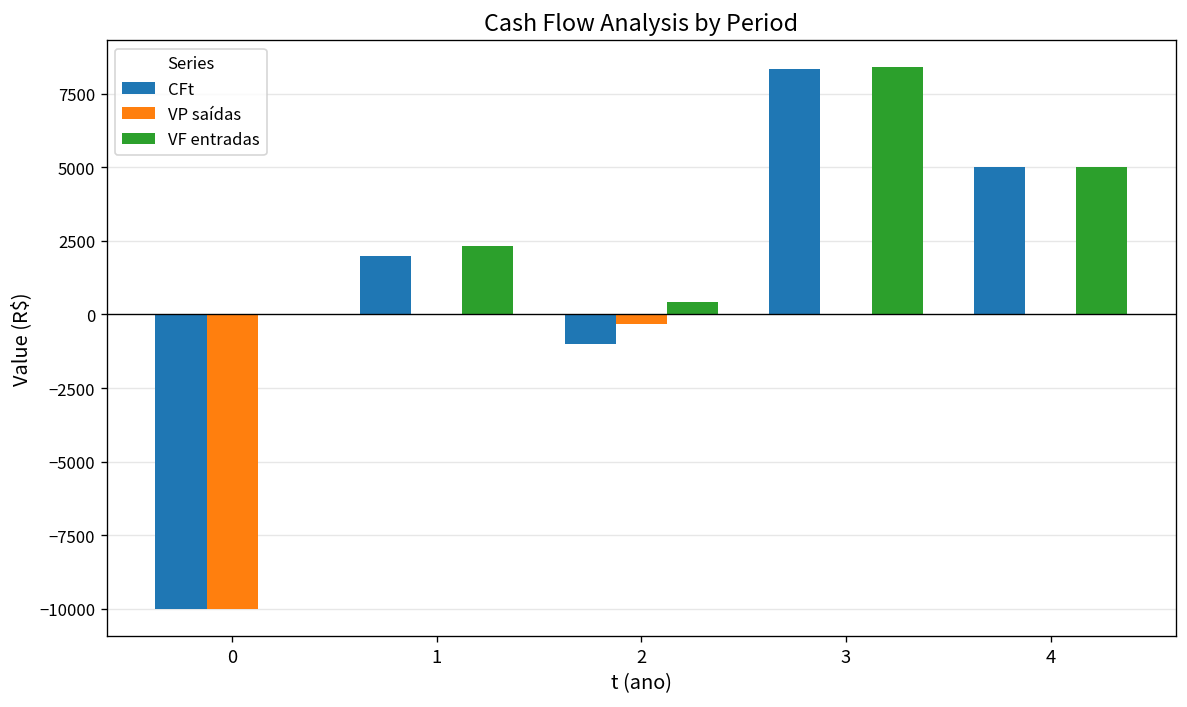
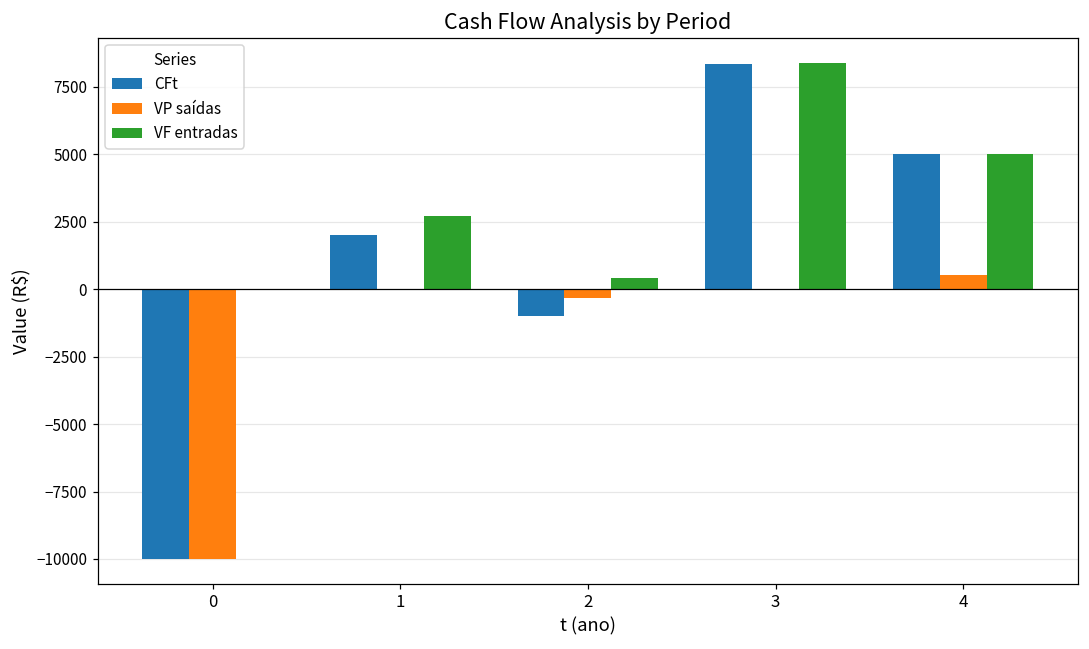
VF entradas, 1: 2300 -> 2700
VP saídas, 4: 0 -> 500
